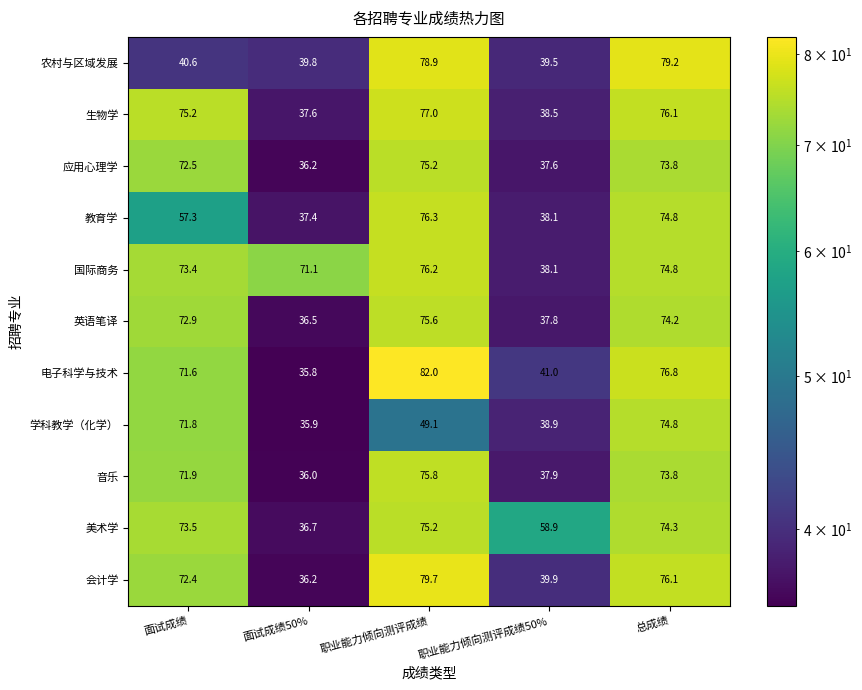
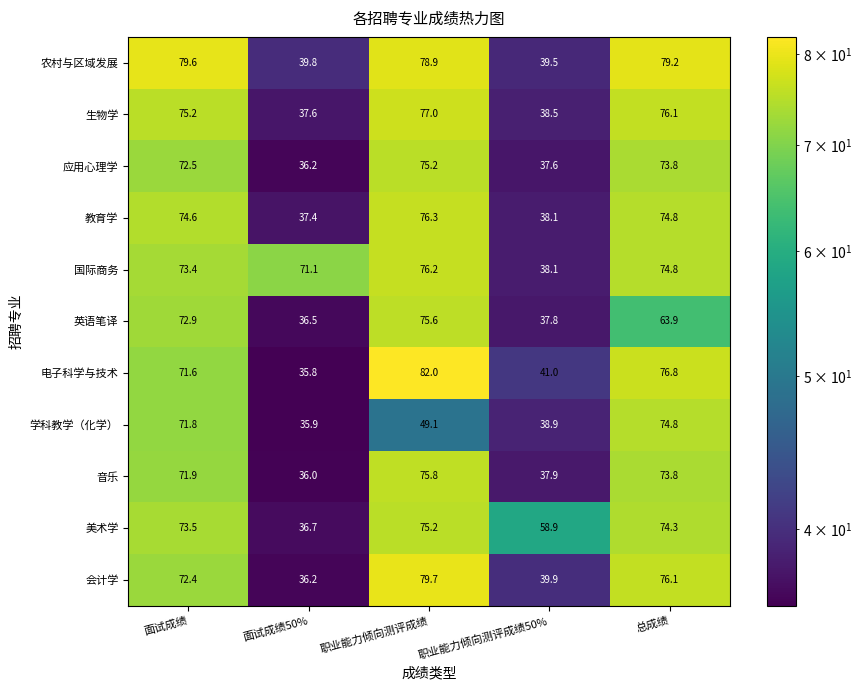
农村与区域发展, 面试成绩: 40.6 -> 79.6
教育学, 面试成绩: 57.3 -> 74.6
英语笔译, 总成绩: 74.2 -> 63.9
